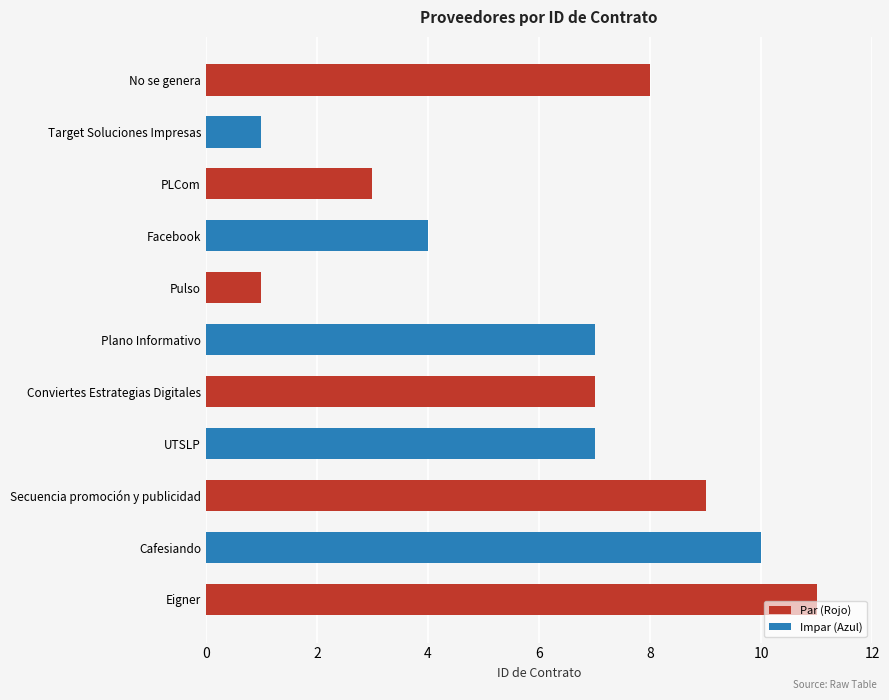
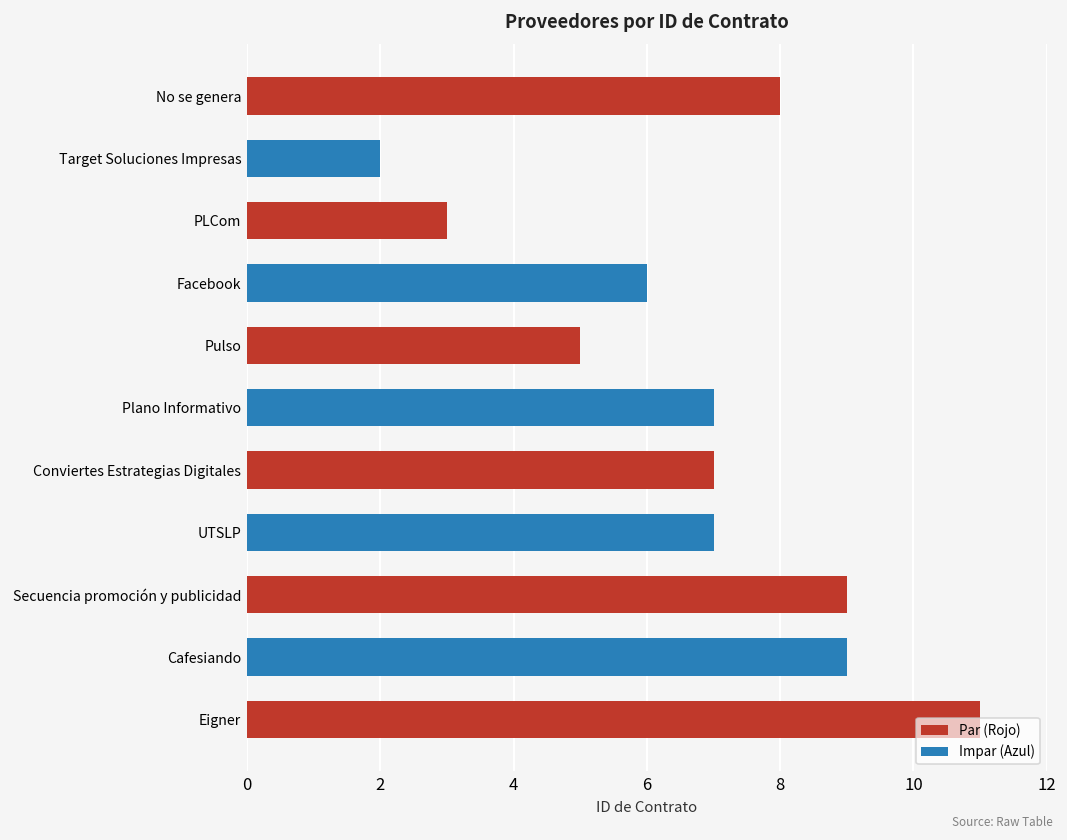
Target Soluciones Impresas: 1 -> 2
Facebook: 4 -> 6
Pulso: 1 -> 5
Cafesiando: 10 -> 9
